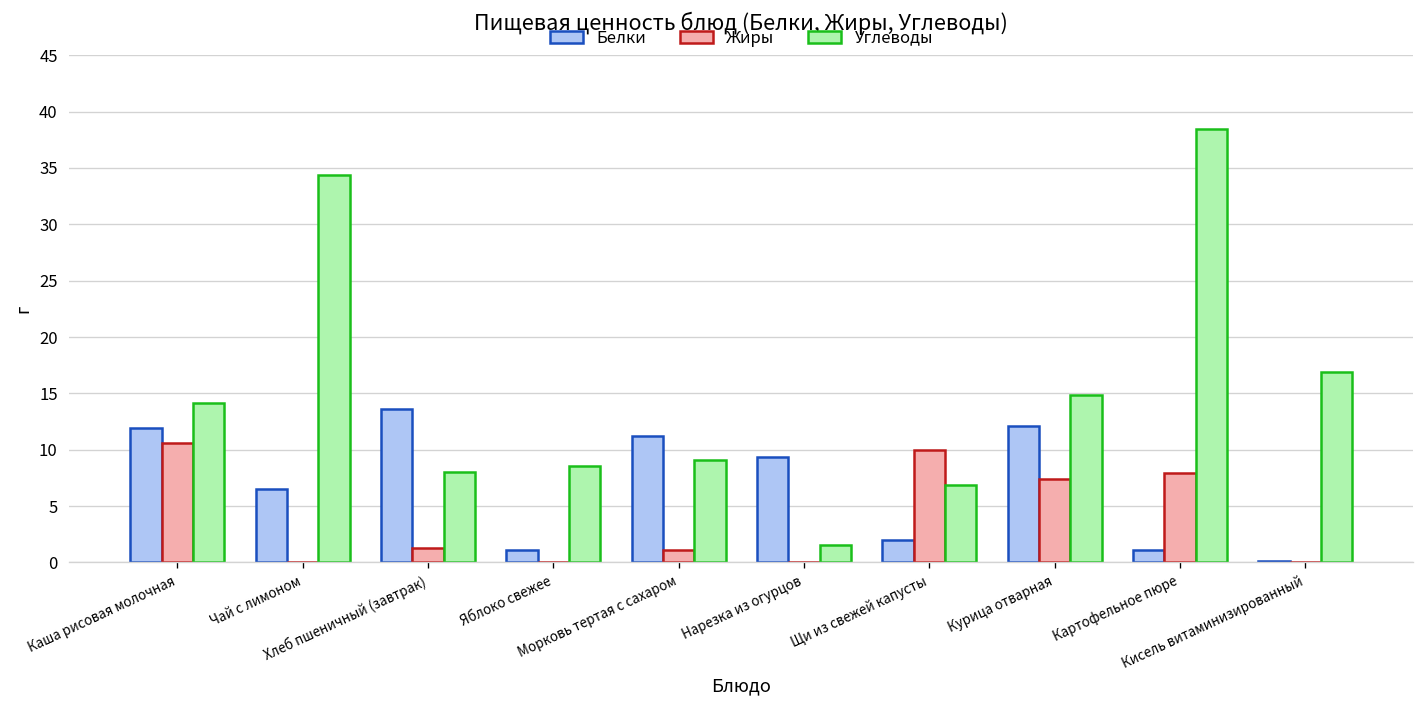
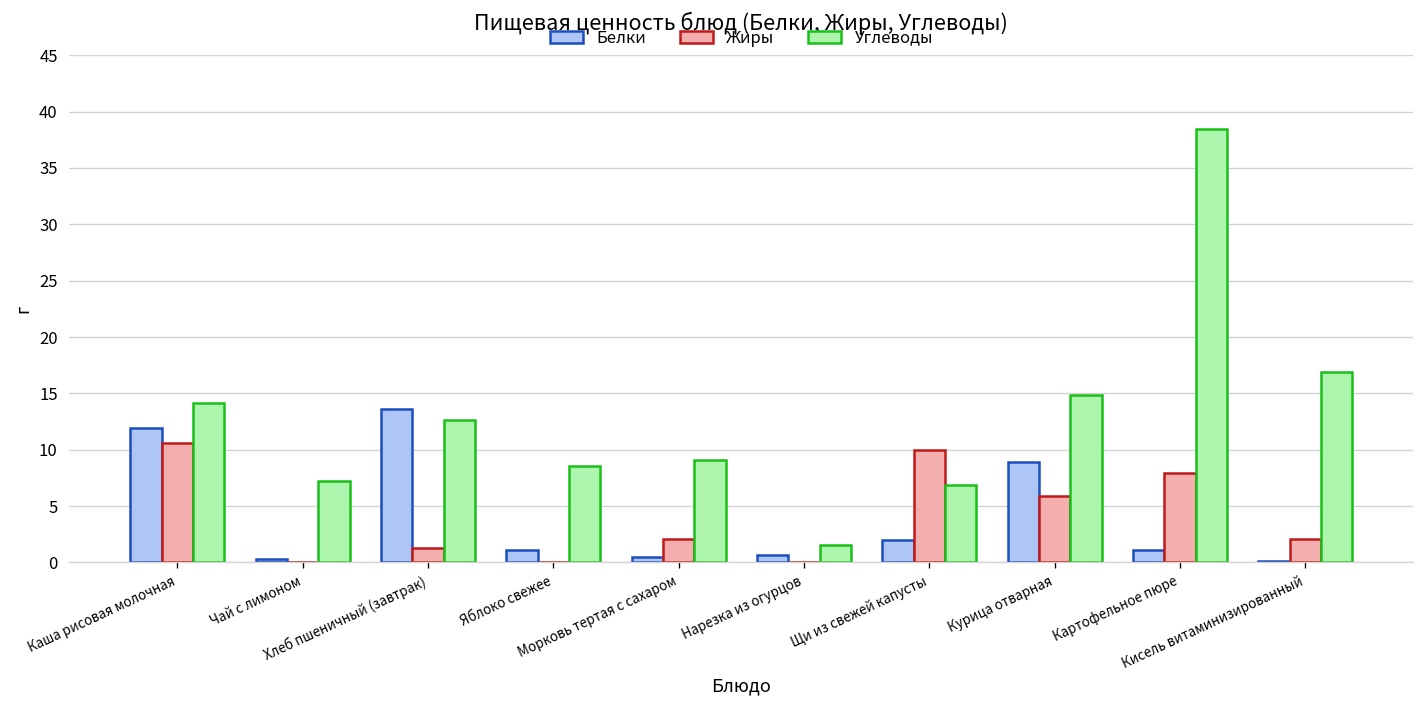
Белки, Чай с лимоном: 7 -> 0
Углеводы, Чай с лимоном: 34 -> 7
Углеводы, Хлеб пшеничный (завтрак): 8 -> 13
Белки, Морковь тертая с сахаром: 11 -> 0
Жиры, Морковь тертая с сахаром: 1 -> 2
Белки, Нарезка из огурцов: 9 -> 1
Белки, Курица отварная: 12 -> 9
Жиры, Курица отварная: 7 -> 6
Жиры, Кисель витаминизированный: 0 -> 2
